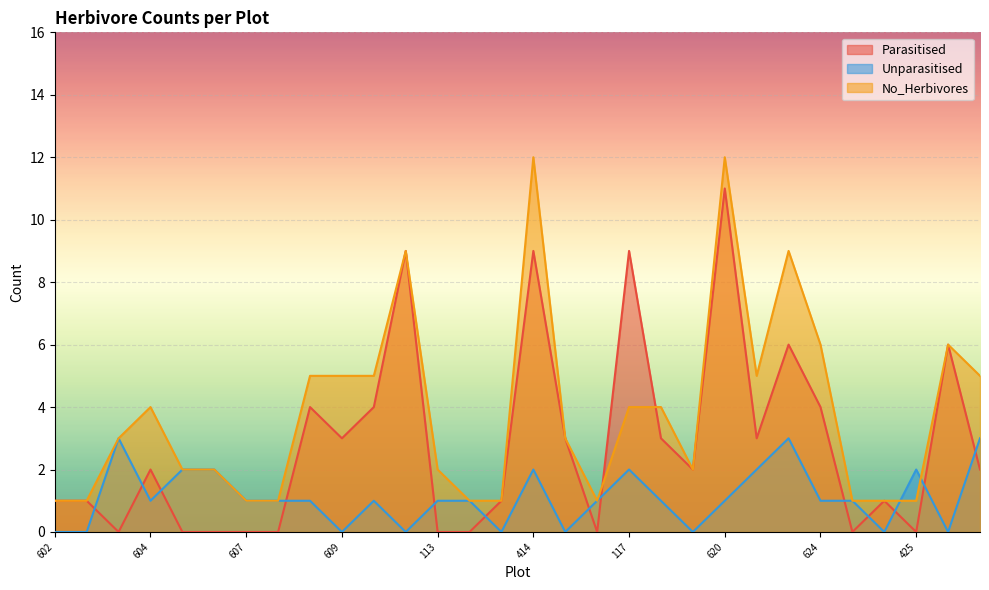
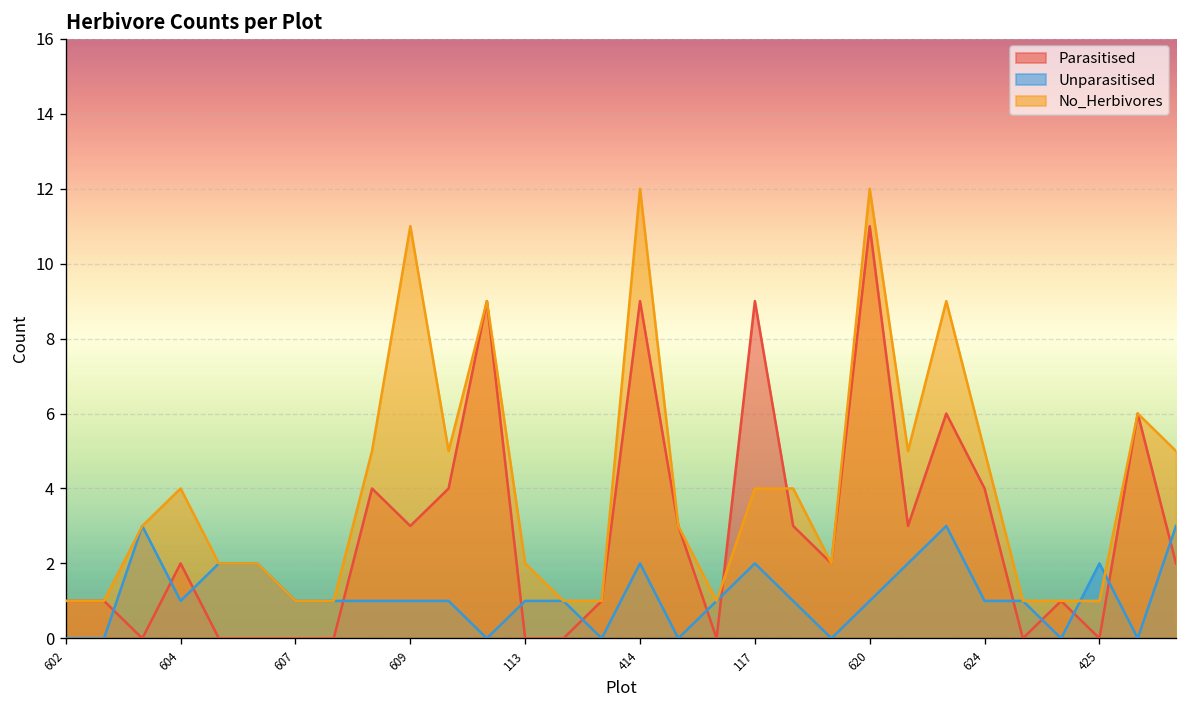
Unparasitised, 609: 0 -> 1
No_Herbivores, 609: 5 -> 11
No_Herbivores, 624: 6 -> 5
